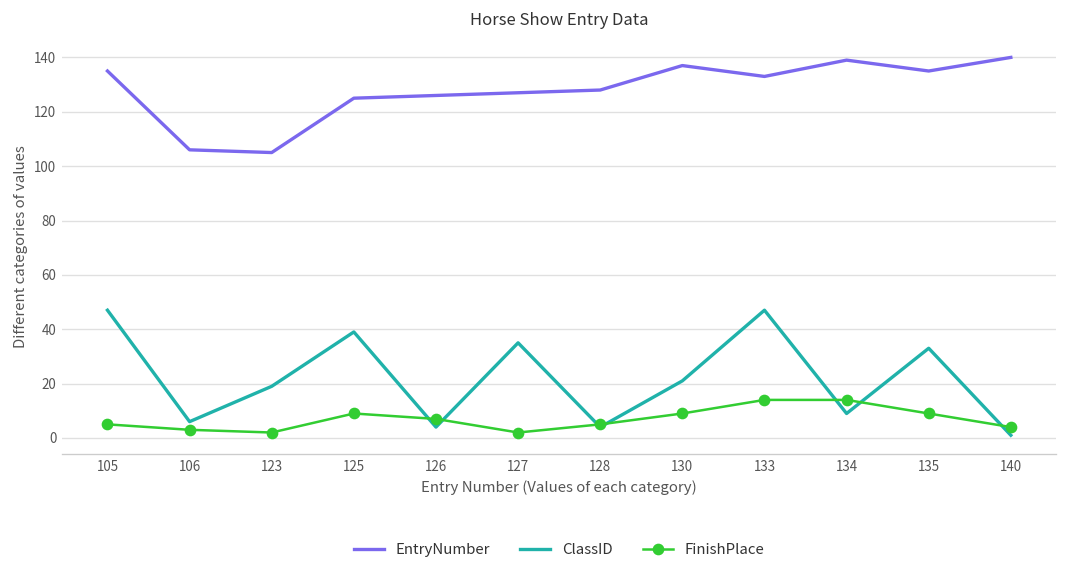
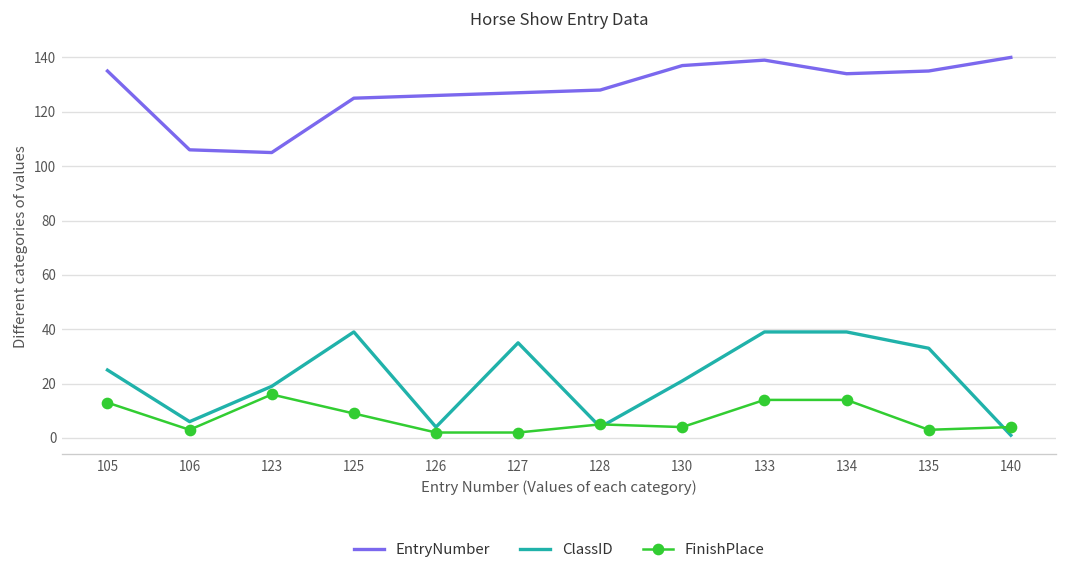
ClassID, 105: 47 -> 25
FinishPlace, 105: 5 -> 13
FinishPlace, 123: 2 -> 16
FinishPlace, 126: 7 -> 2
FinishPlace, 130: 9 -> 4
EntryNumber, 133: 133 -> 139
ClassID, 133: 47 -> 39
EntryNumber, 134: 139 -> 134
ClassID, 134: 9 -> 39
FinishPlace, 135: 9 -> 3
